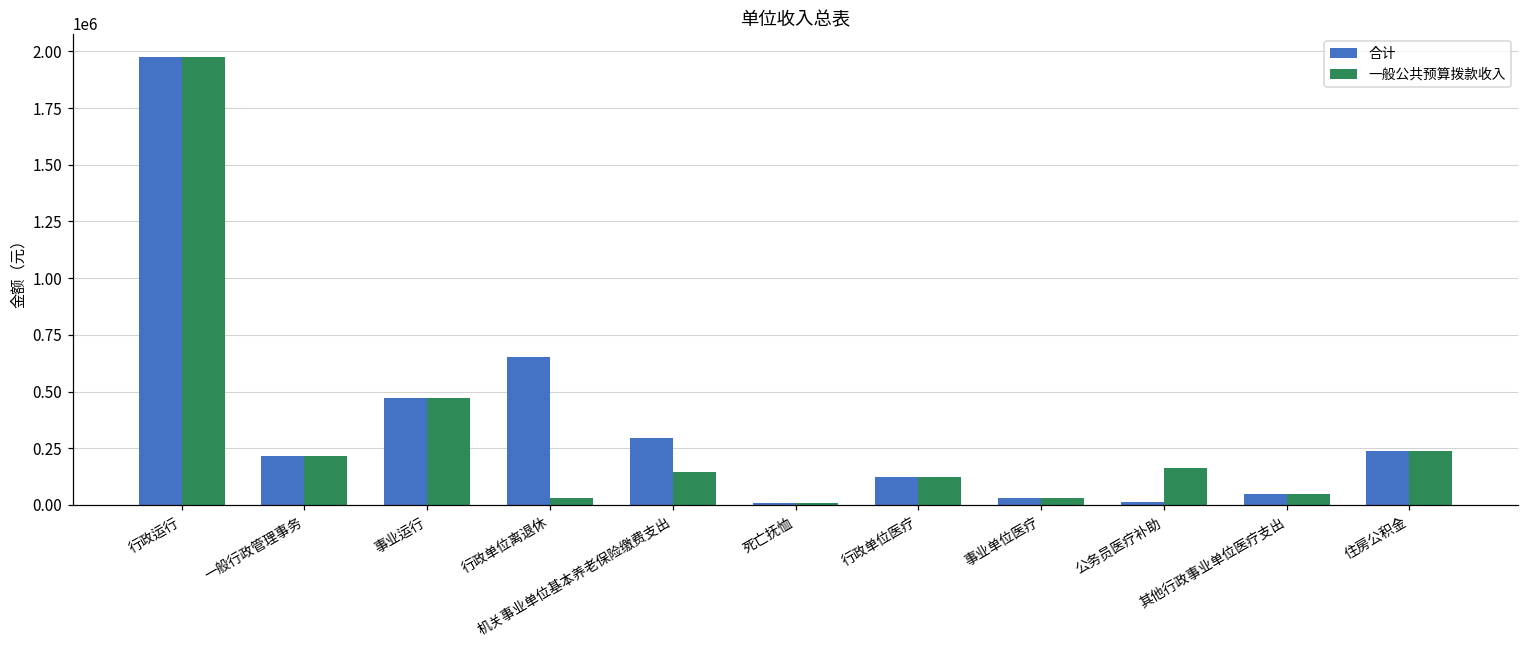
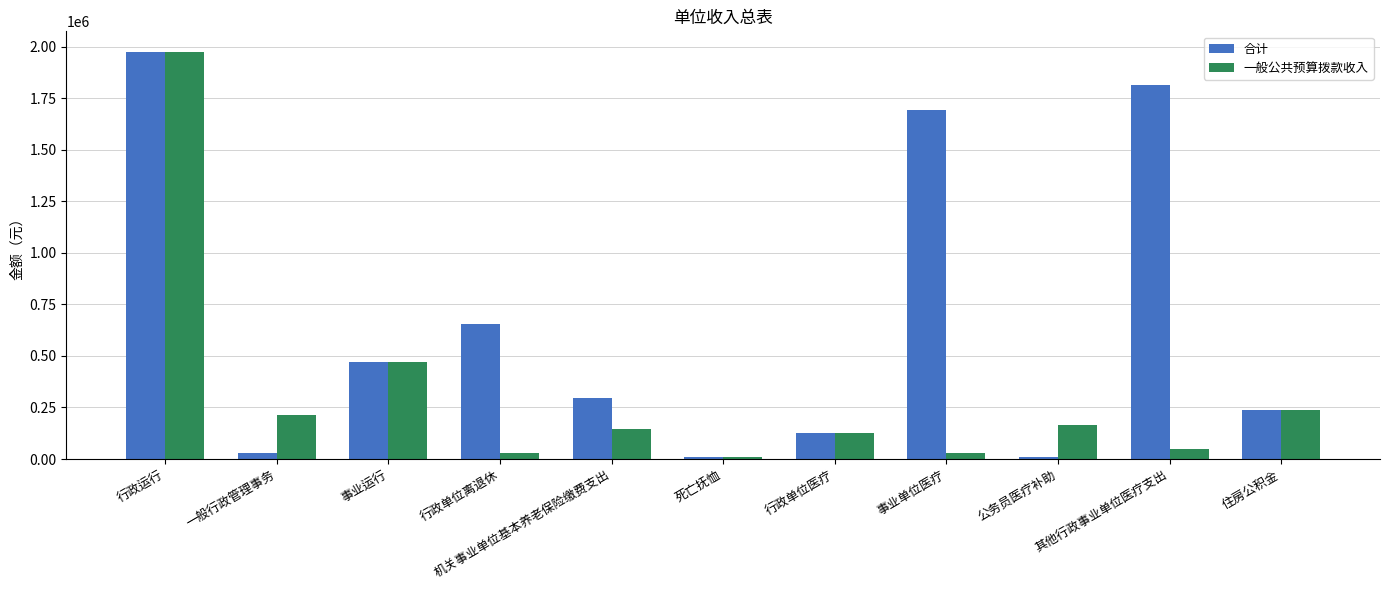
合计, 一般行政管理事务: 210000 -> 30000
合计, 事业单位医疗: 30000 -> 1700000
合计, 其他行政事业单位医疗支出: 50000 -> 1820000
